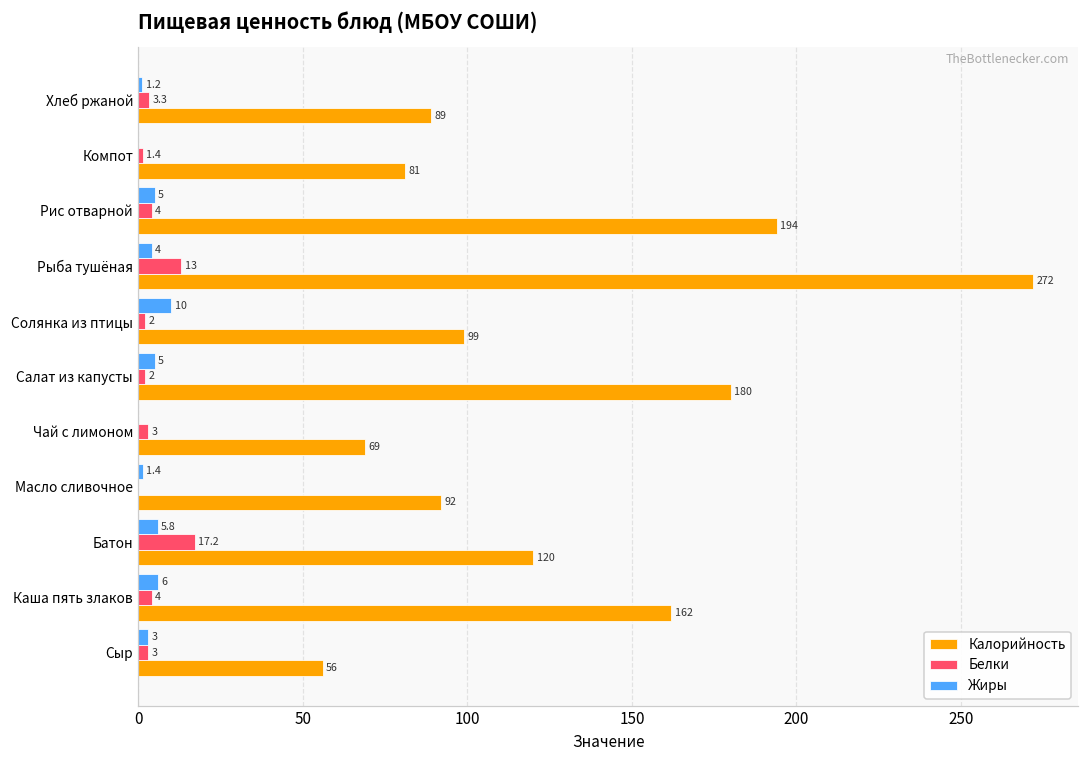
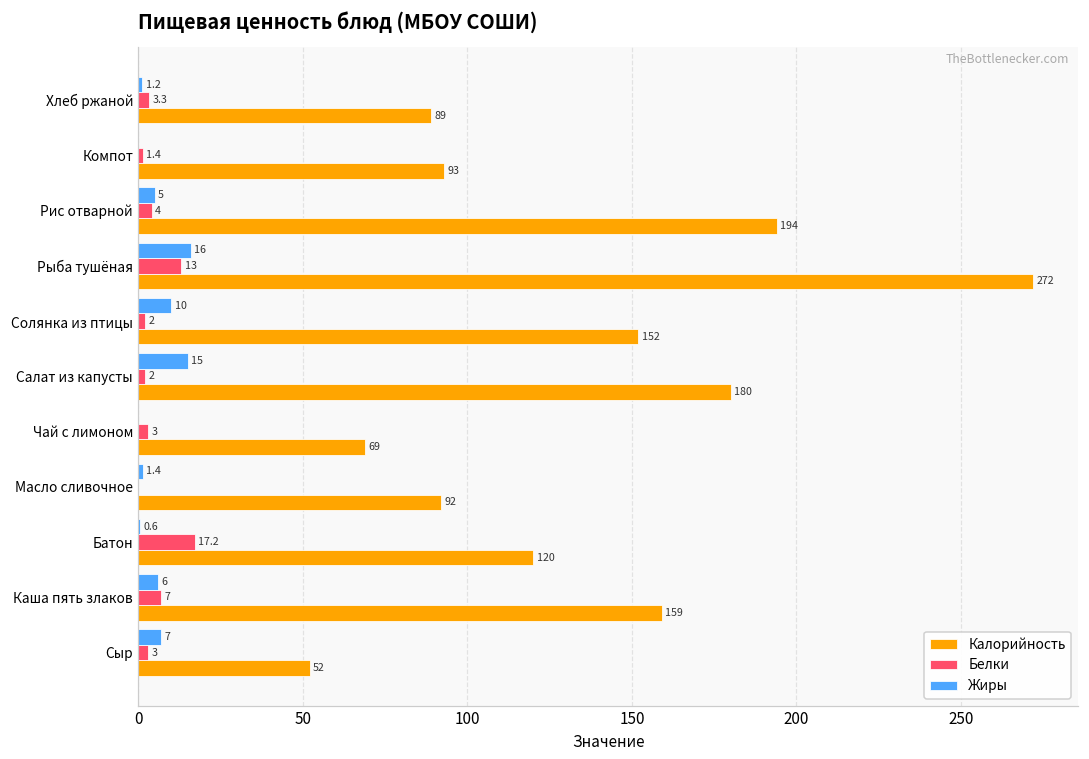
Калорийность, Компот: 81 -> 93
Жиры, Рыба тушёная: 4 -> 16
Калорийность, Солянка из птицы: 99 -> 152
Жиры, Салат из капусты: 5 -> 15
Жиры, Батон: 5.8 -> 0.6
Белки, Каша пять злаков: 4 -> 7
Калорийность, Каша пять злаков: 162 -> 159
Жиры, Сыр: 3 -> 7
Калорийность, Сыр: 56 -> 52
